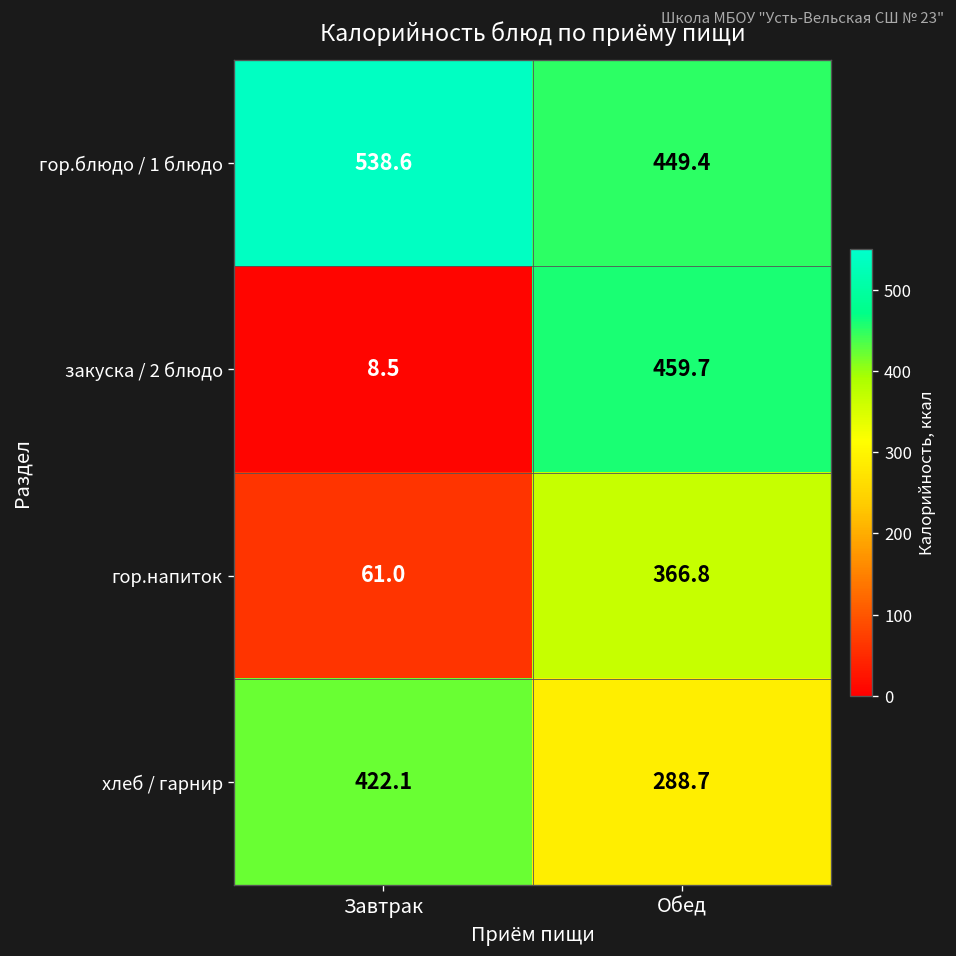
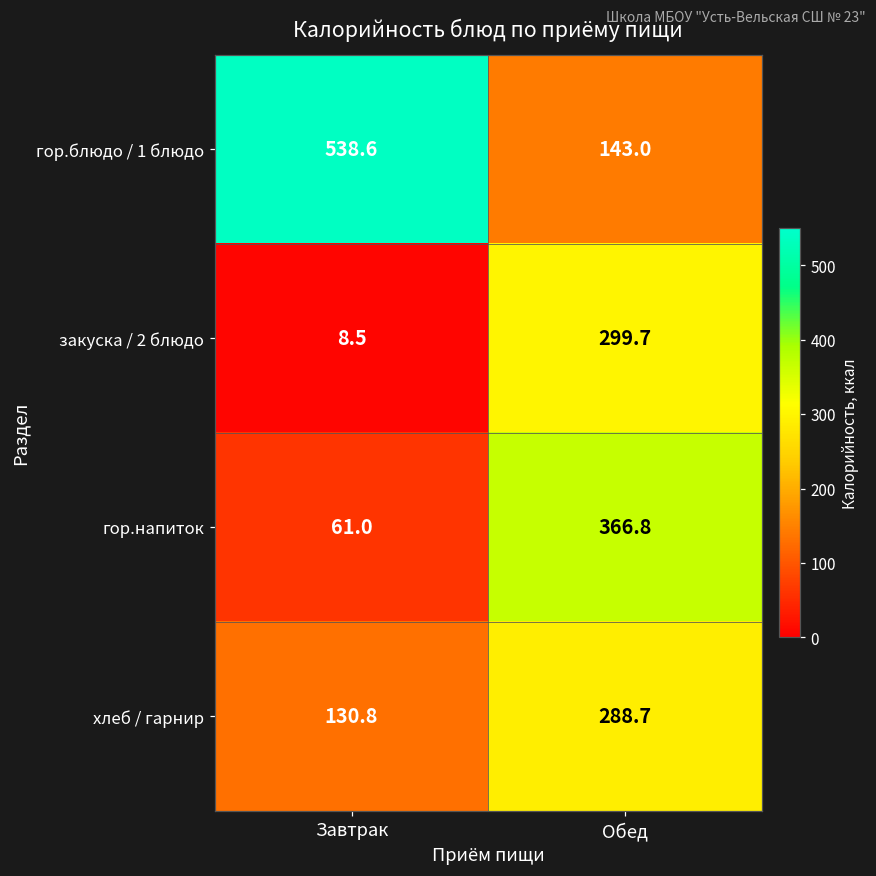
гор.блюдо / 1 блюдо, Обед: 449.4 -> 143.0
закуска / 2 блюдо, Обед: 459.7 -> 299.7
хлеб / гарнир, Завтрак: 422.1 -> 130.8
